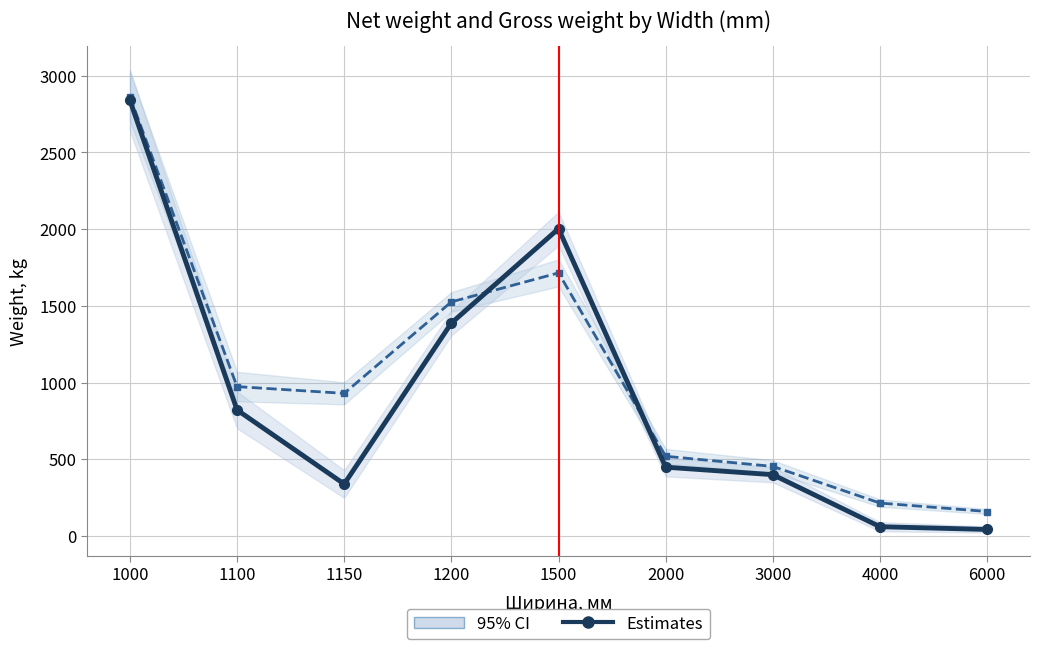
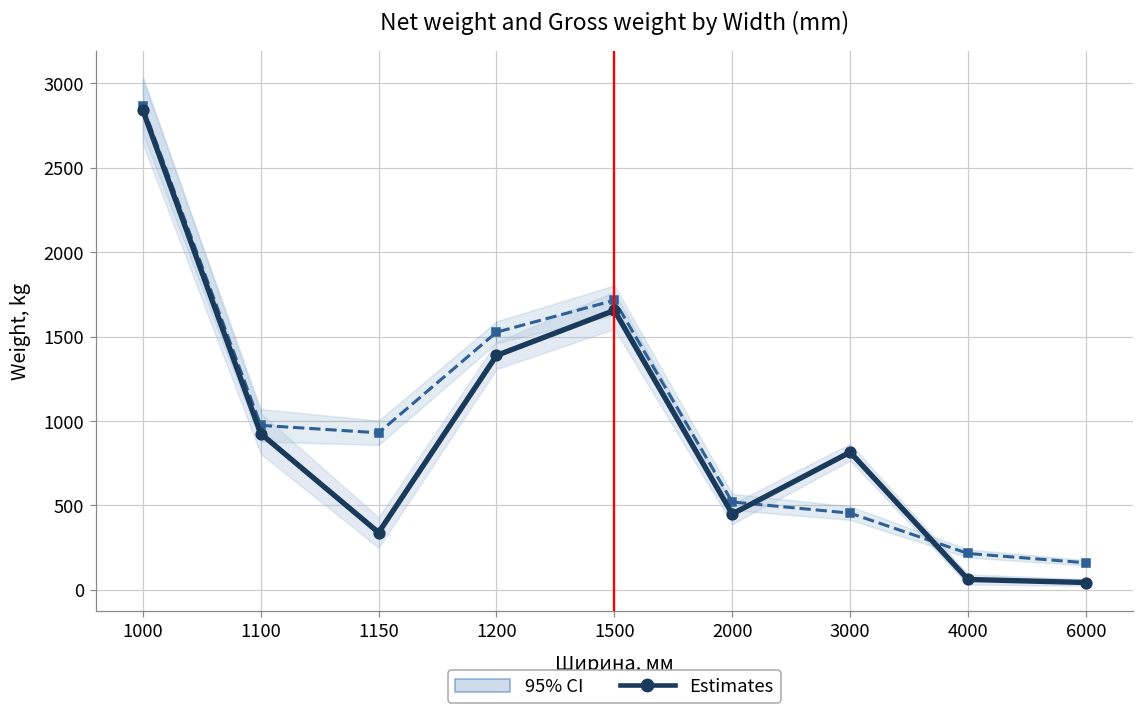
Estimates, 1100: 820 -> 930
Estimates, 1500: 2000 -> 1660
Estimates, 3000: 400 -> 820
